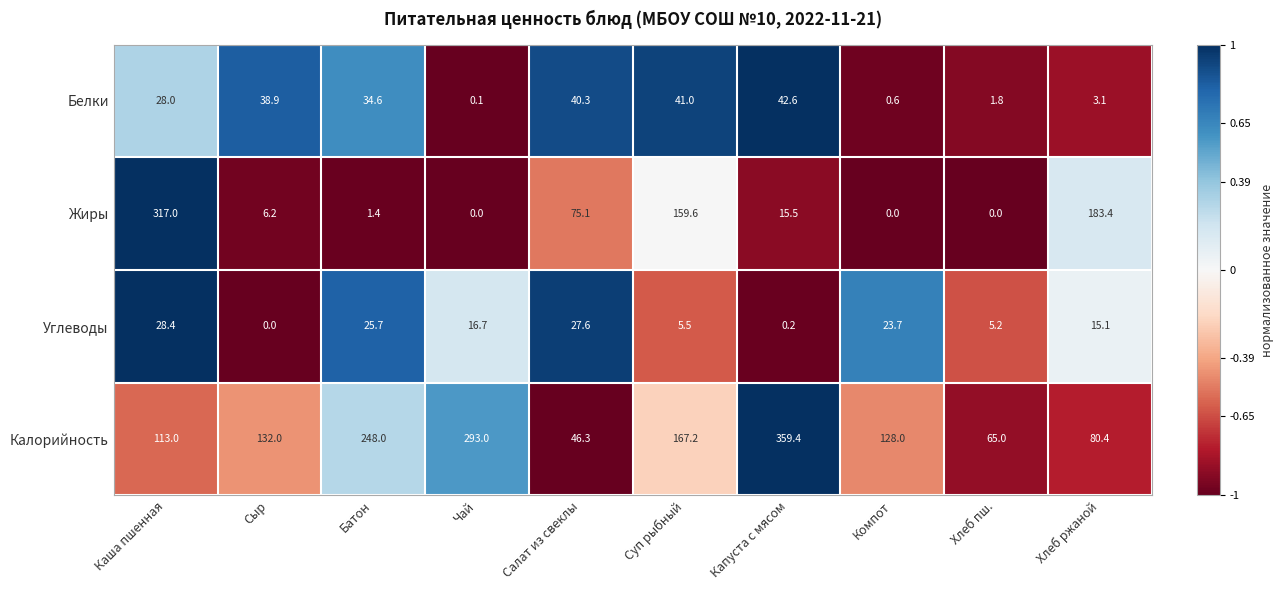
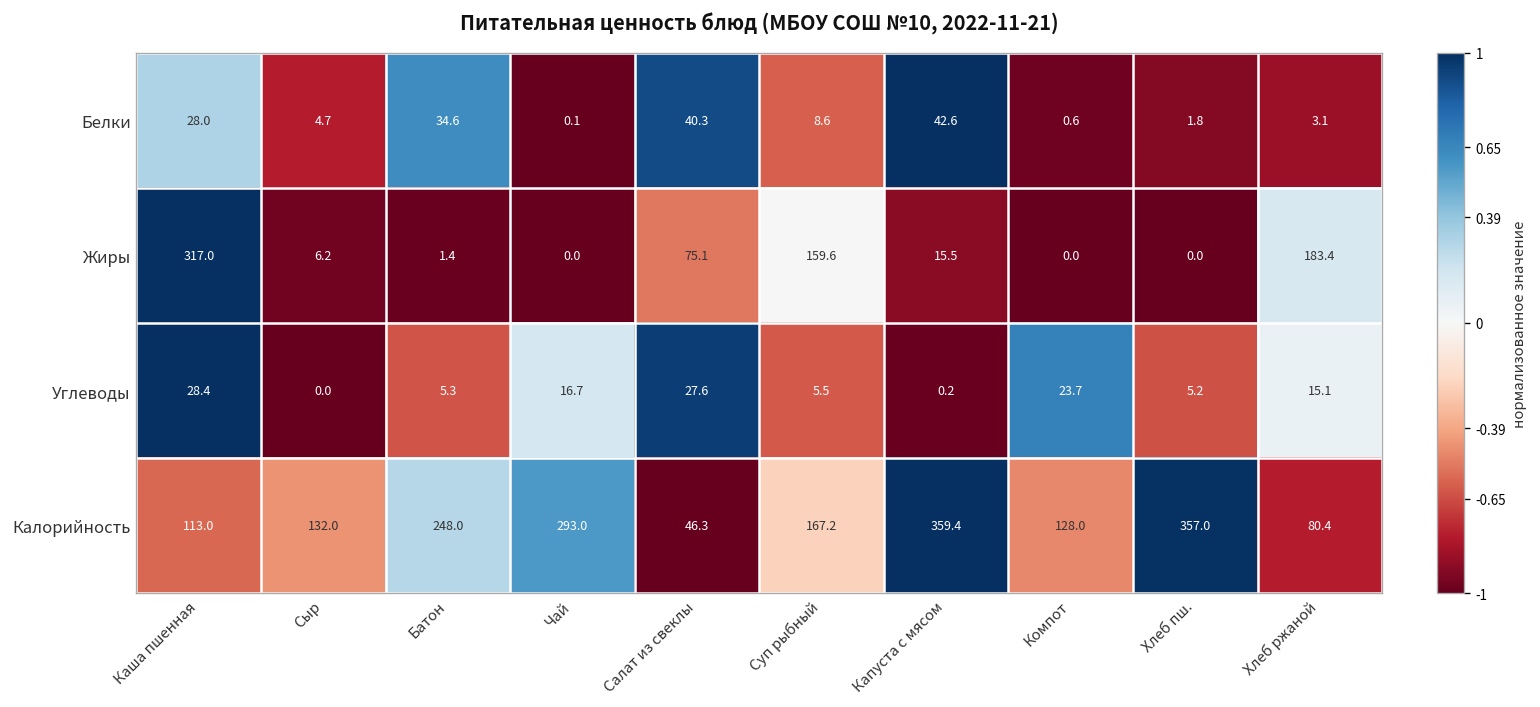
Белки, Сыр: 38.9 -> 4.7
Белки, Суп рыбный: 41.0 -> 8.6
Углеводы, Батон: 25.7 -> 5.3
Калорийность, Хлеб пш.: 65.0 -> 357.0
